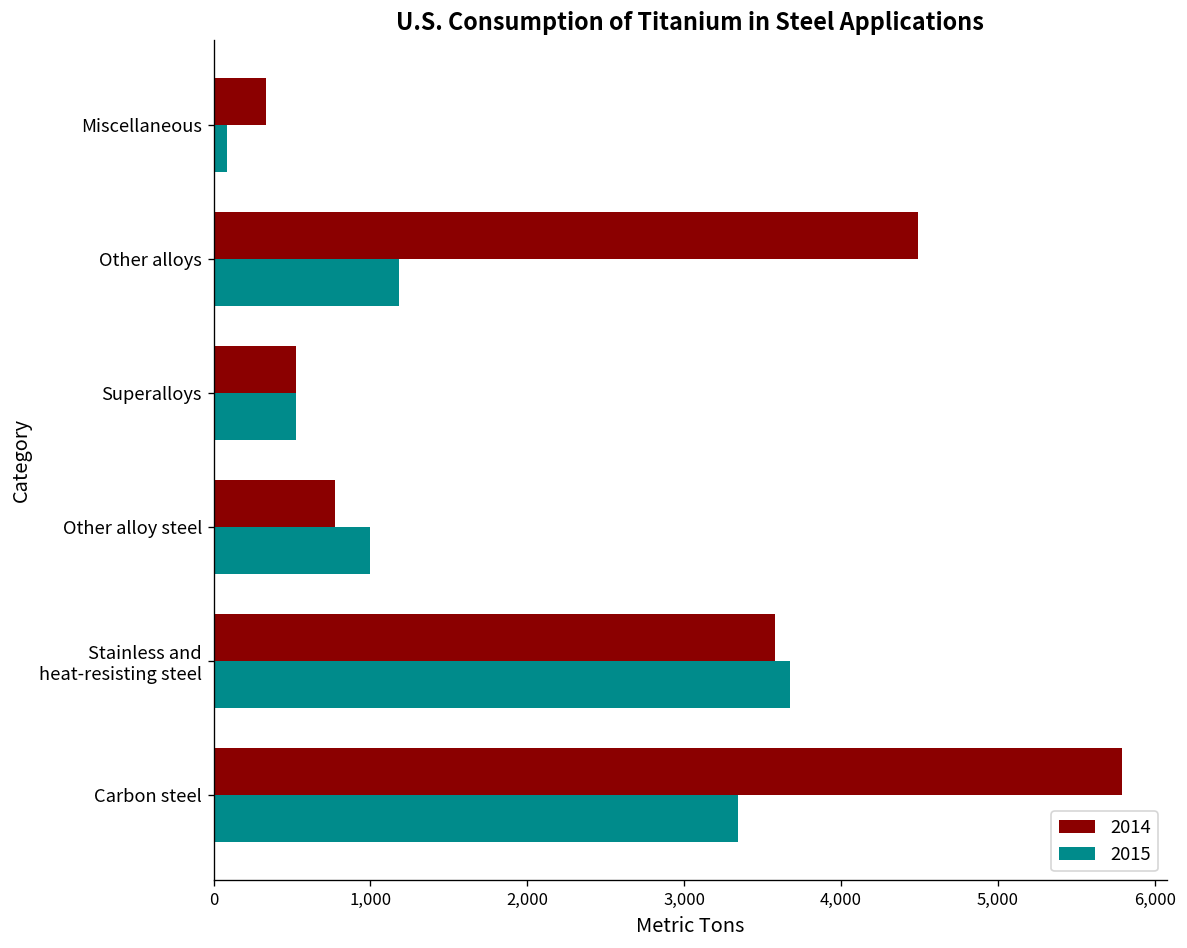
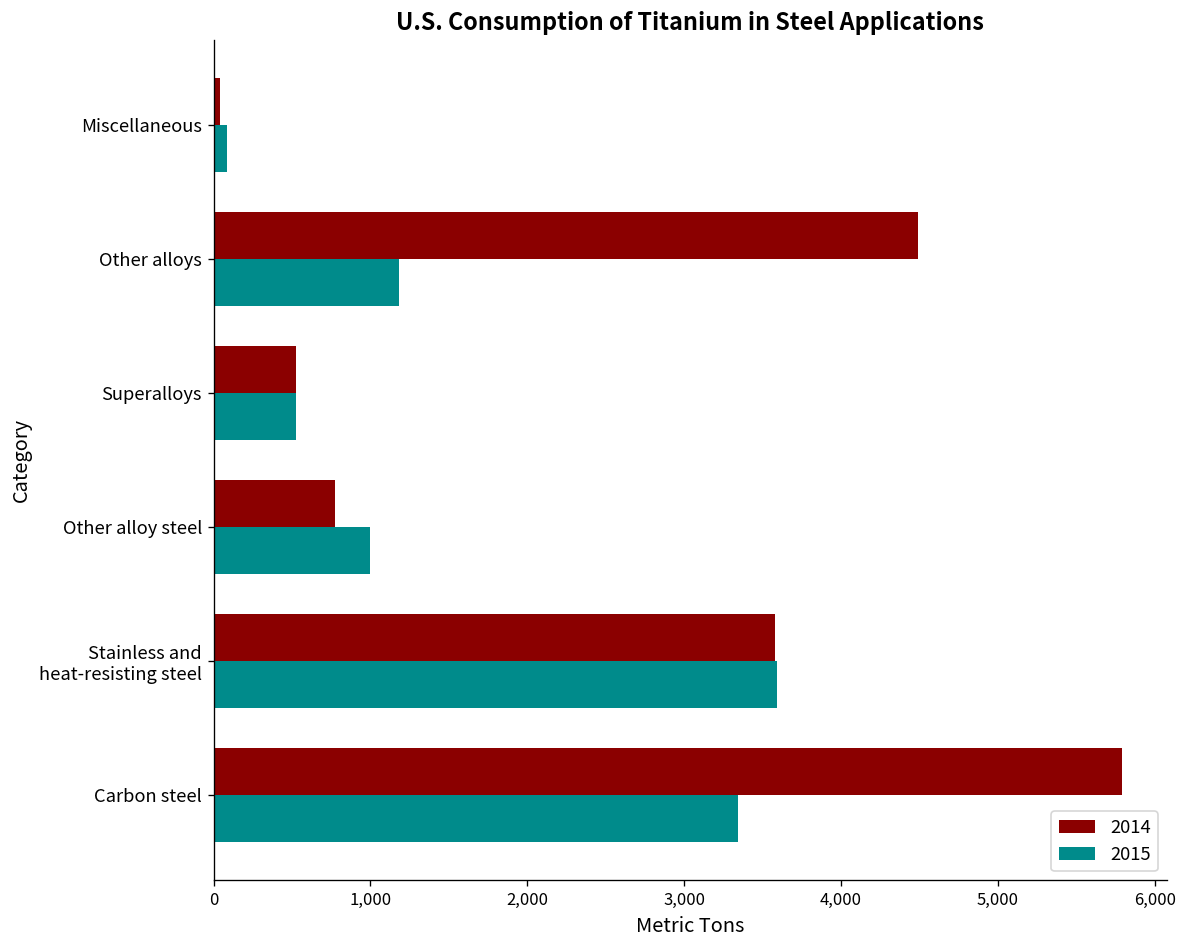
2014, Miscellaneous: 340 -> 40
2015, Stainless and heat-resisting steel: 3,670 -> 3,590
